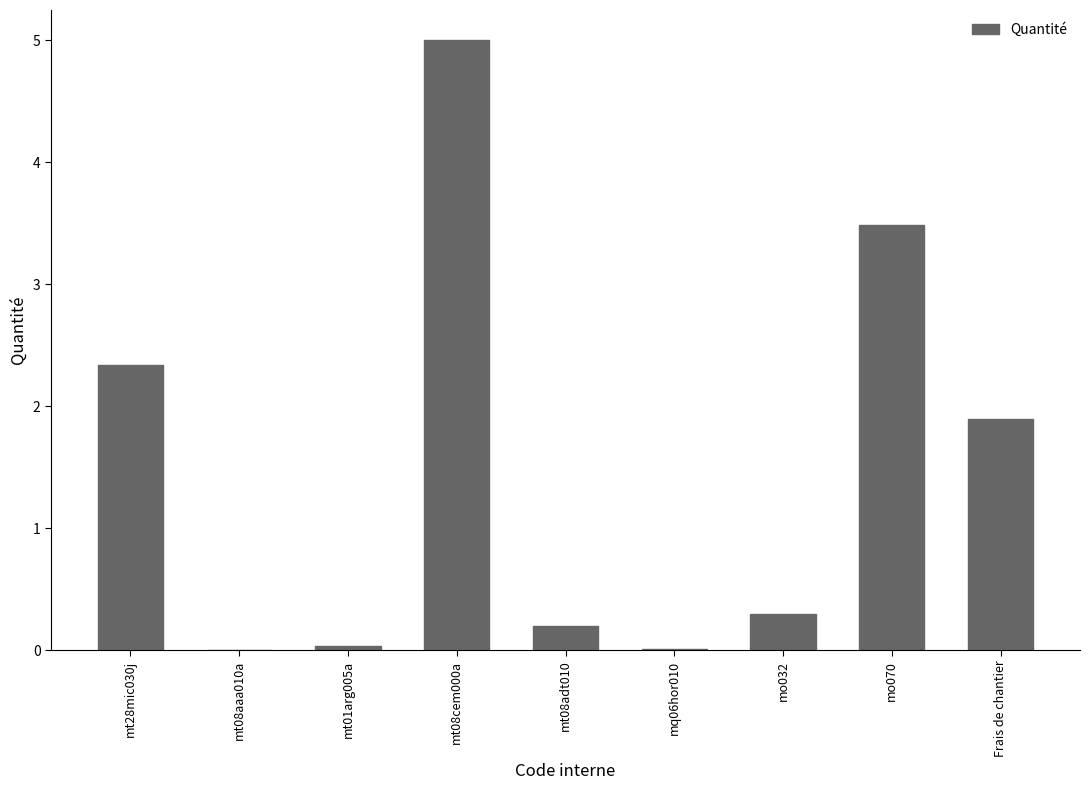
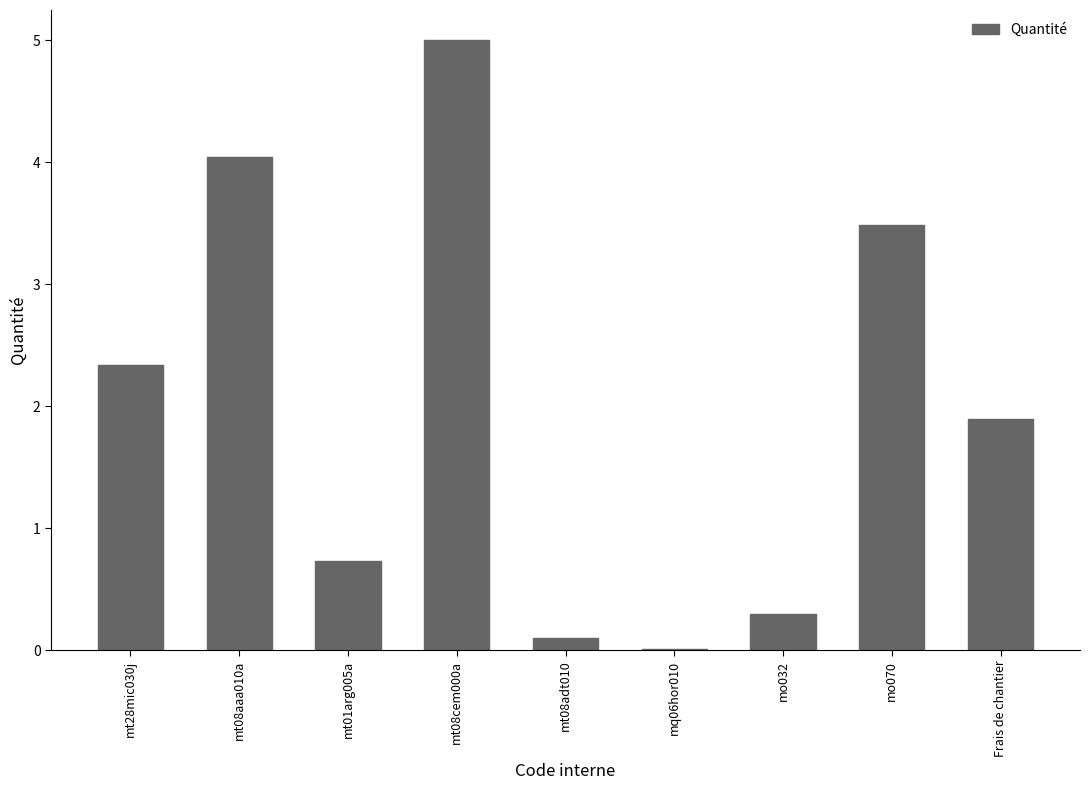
mt08aaa010a: 0.01 -> 4.04
mt01arg005a: 0.03 -> 0.73
mt08adt010: 0.2 -> 0.1
